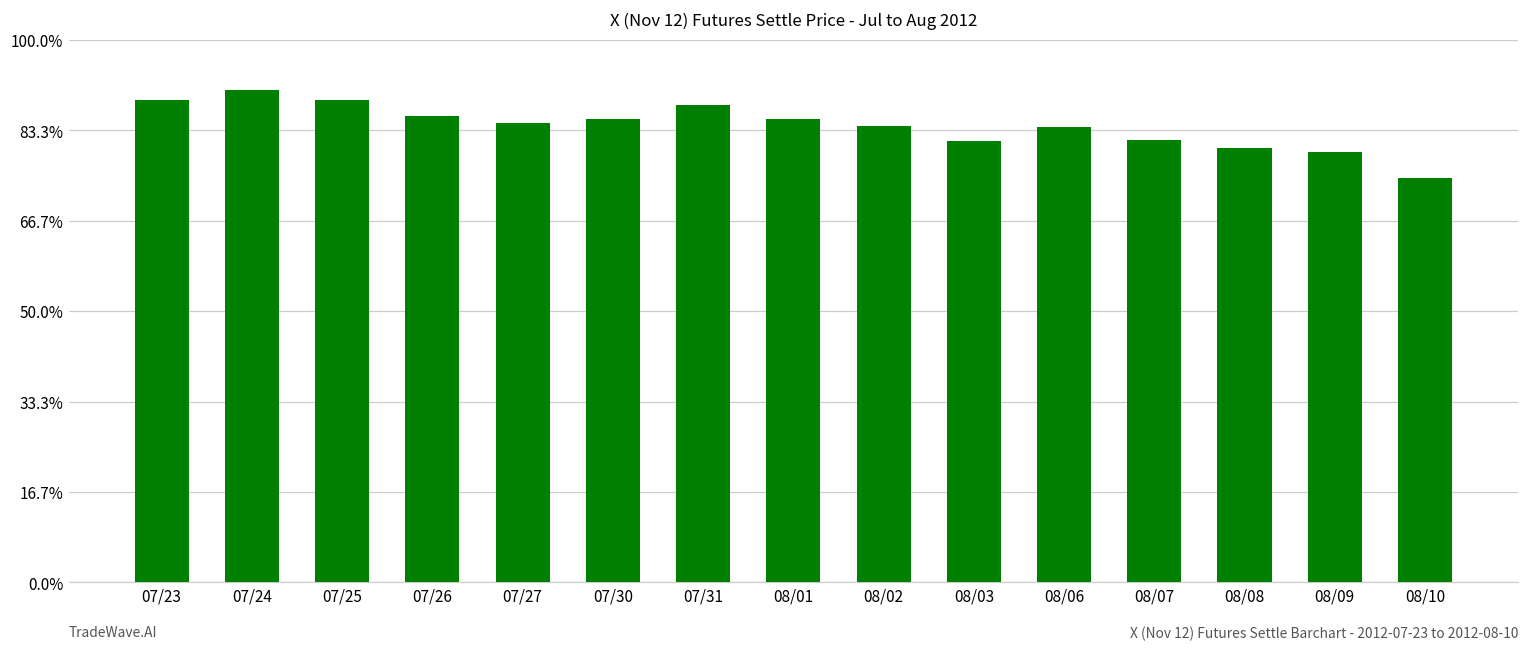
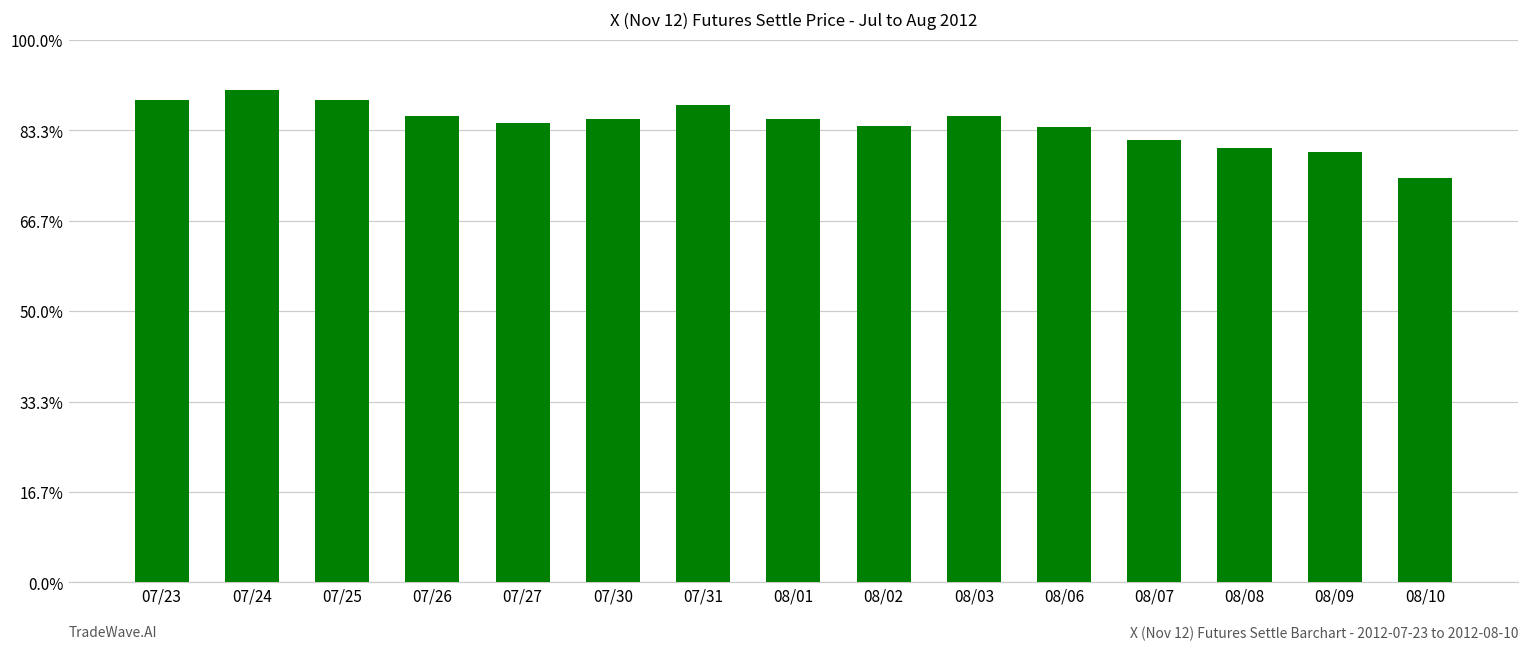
08/03: 81% -> 86%
